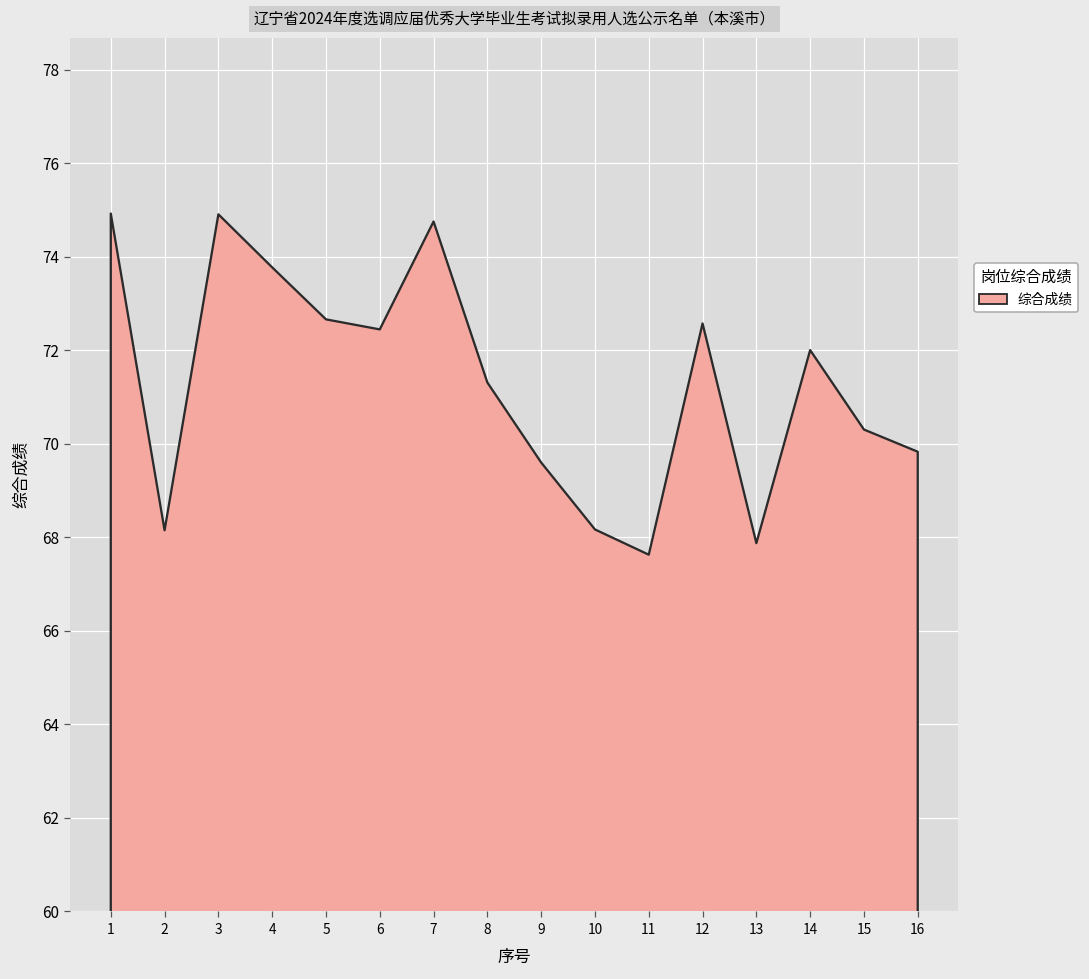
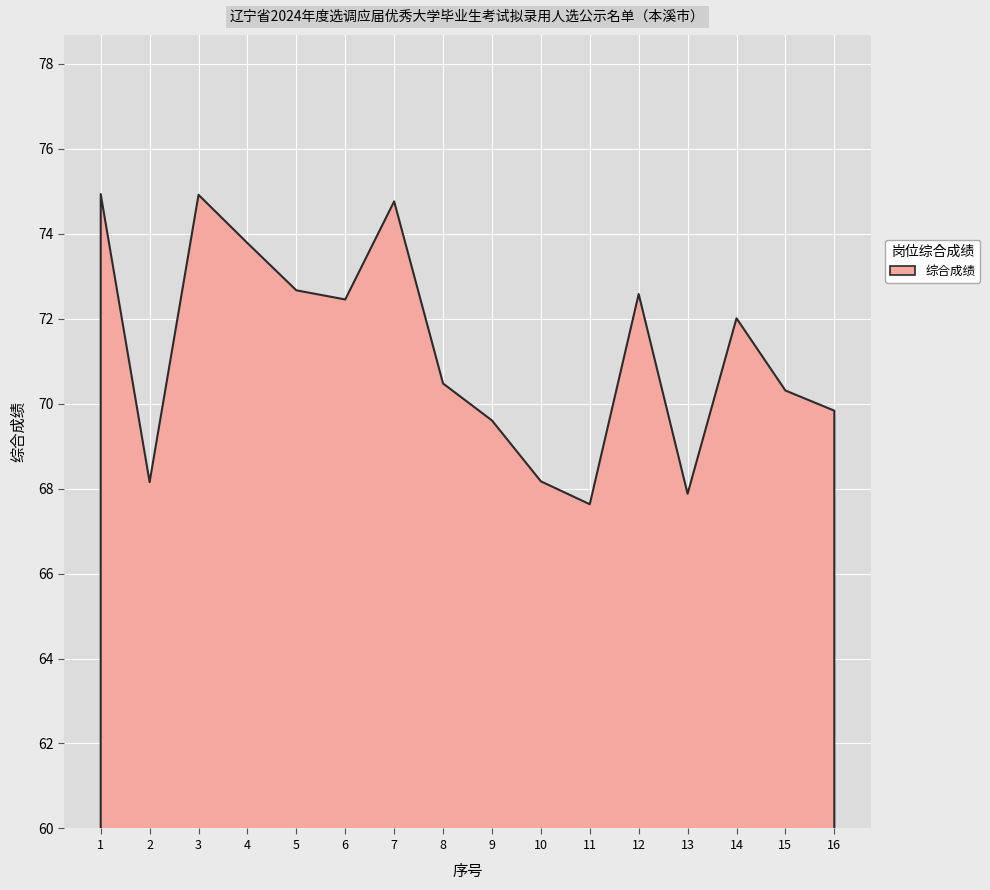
8: 71.3 -> 70.5
